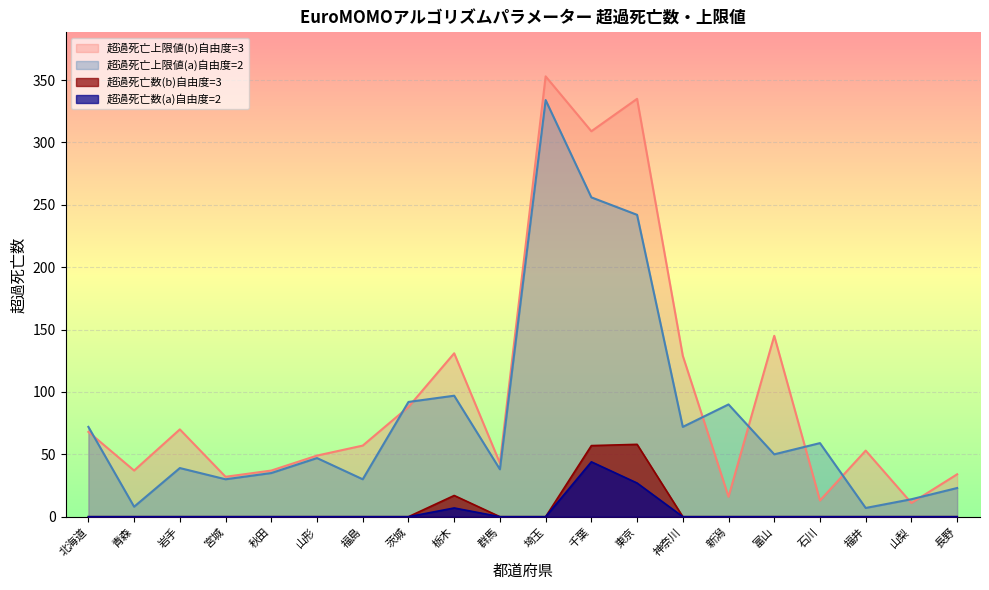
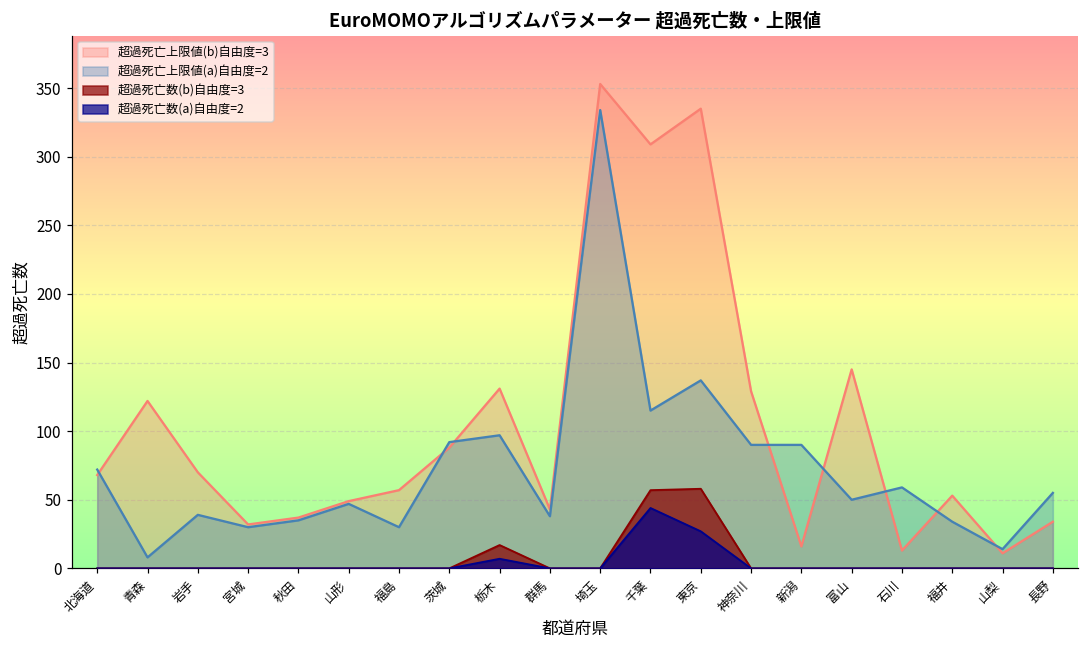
超過死亡上限値(b)自由度=3, 青森: 37 -> 122
超過死亡上限値(a)自由度=2, 千葉: 256 -> 115
超過死亡上限値(a)自由度=2, 東京: 242 -> 137
超過死亡上限値(a)自由度=2, 神奈川: 72 -> 90
超過死亡上限値(a)自由度=2, 福井: 7 -> 34
超過死亡上限値(a)自由度=2, 長野: 23 -> 55
